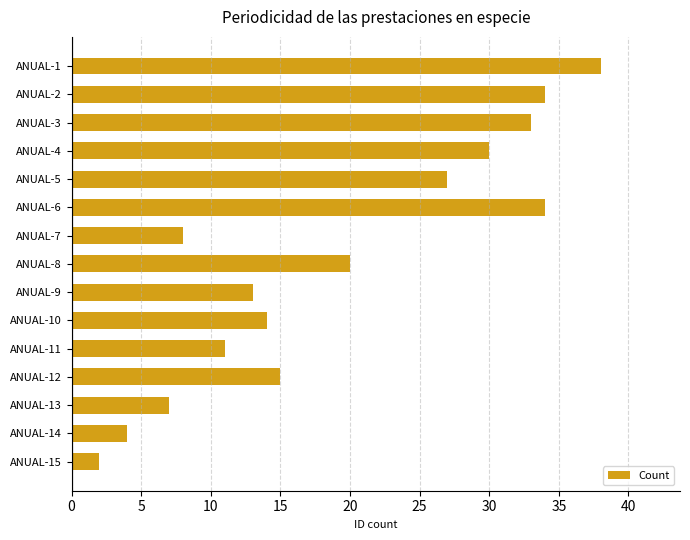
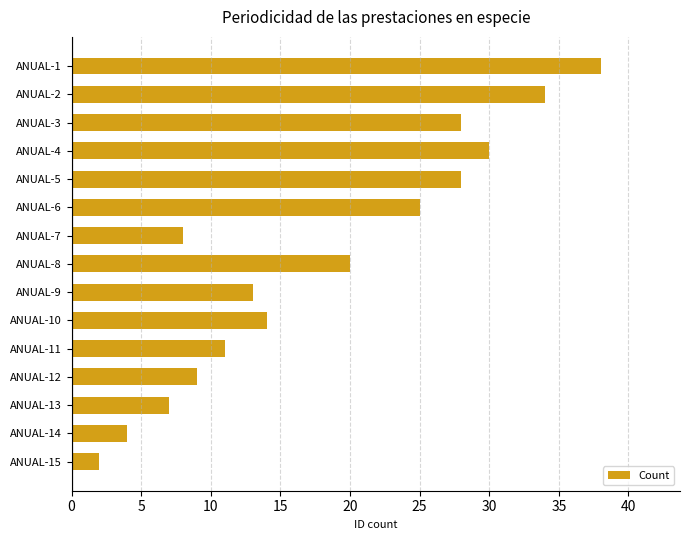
ANUAL-3: 33 -> 28
ANUAL-5: 27 -> 28
ANUAL-6: 34 -> 25
ANUAL-12: 15 -> 9
